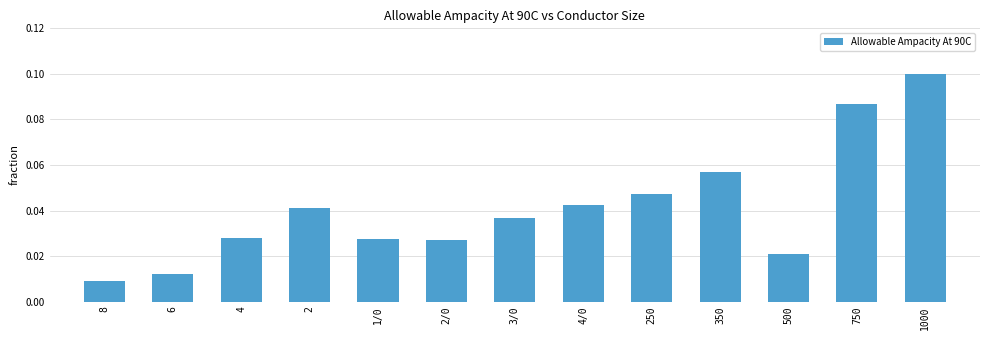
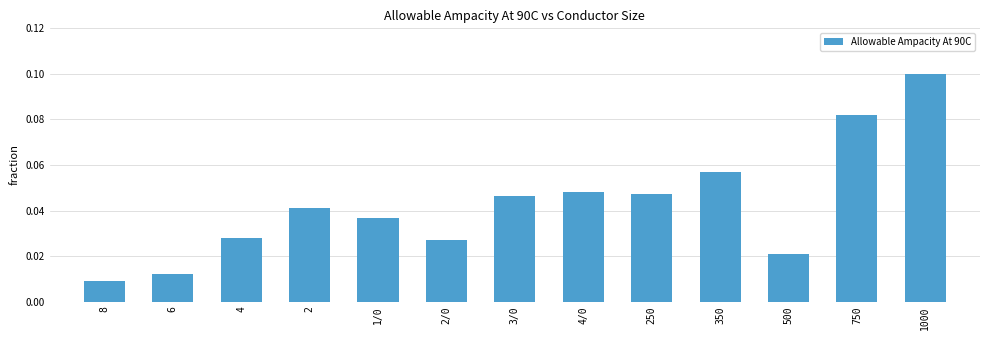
1/0: 0.028 -> 0.037
3/0: 0.037 -> 0.047
4/0: 0.042 -> 0.048
750: 0.087 -> 0.082
